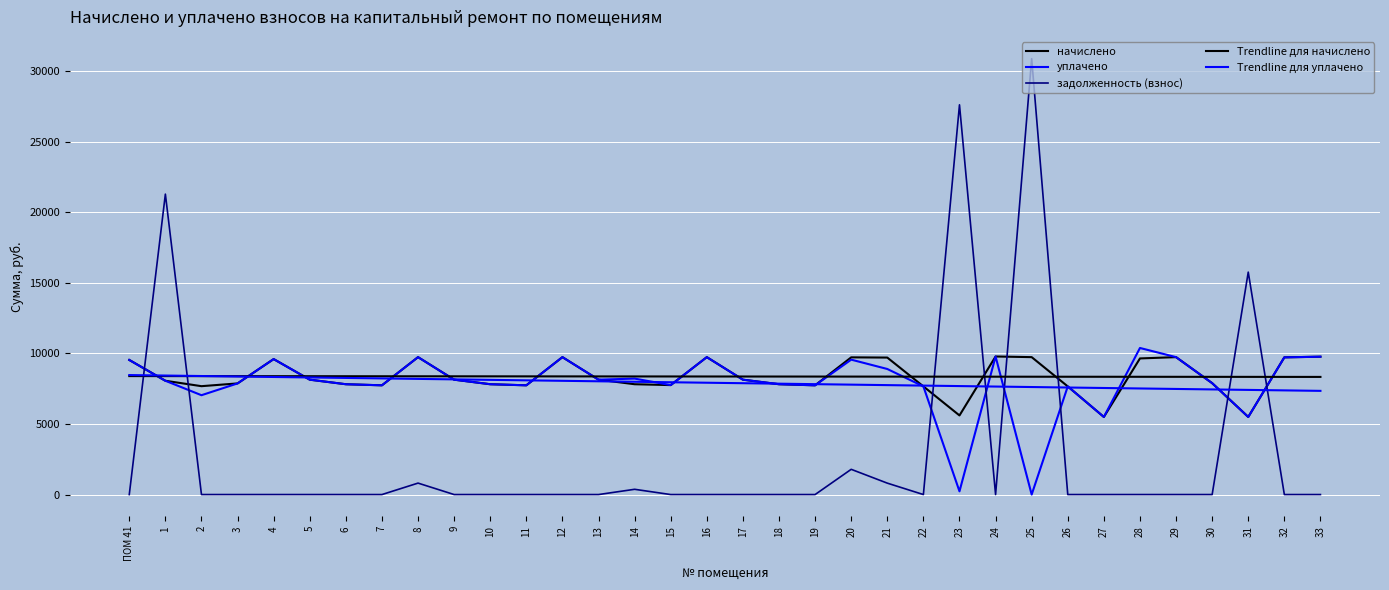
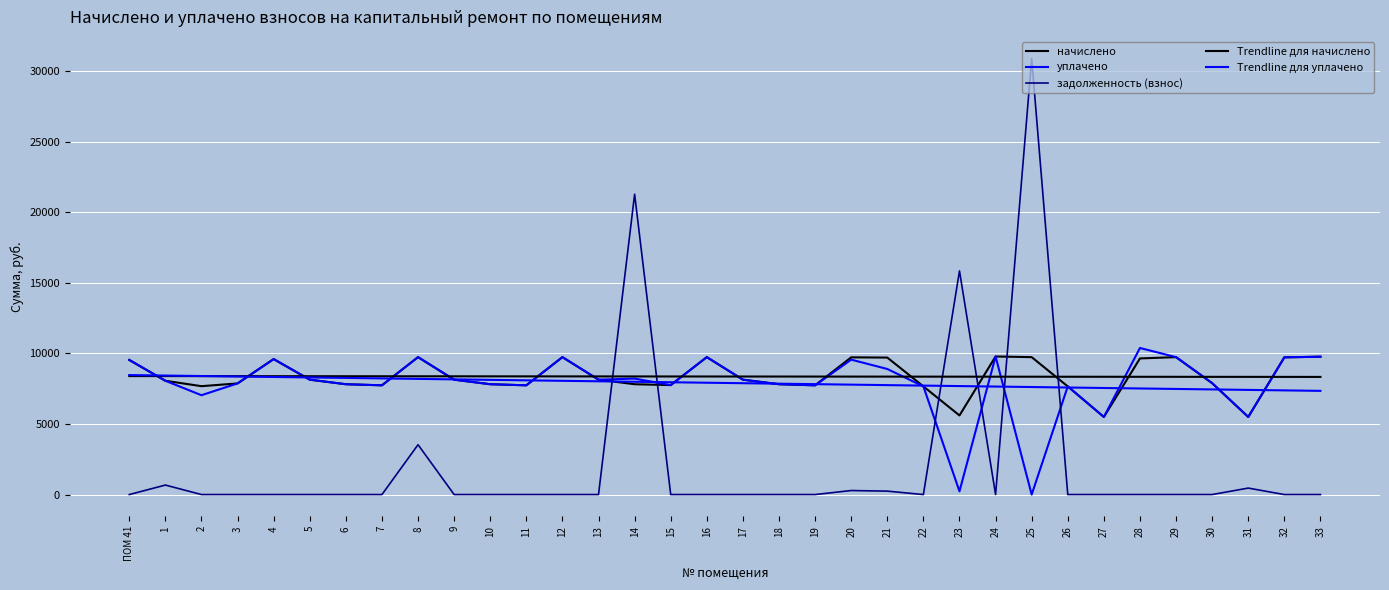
задолженность (взнос), 1: 21300 -> 700
задолженность (взнос), 8: 800 -> 3500
задолженность (взнос), 14: 400 -> 21300
задолженность (взнос), 20: 1800 -> 300
задолженность (взнос), 21: 800 -> 200
задолженность (взнос), 23: 27600 -> 15800
задолженность (взнос), 31: 15800 -> 500
